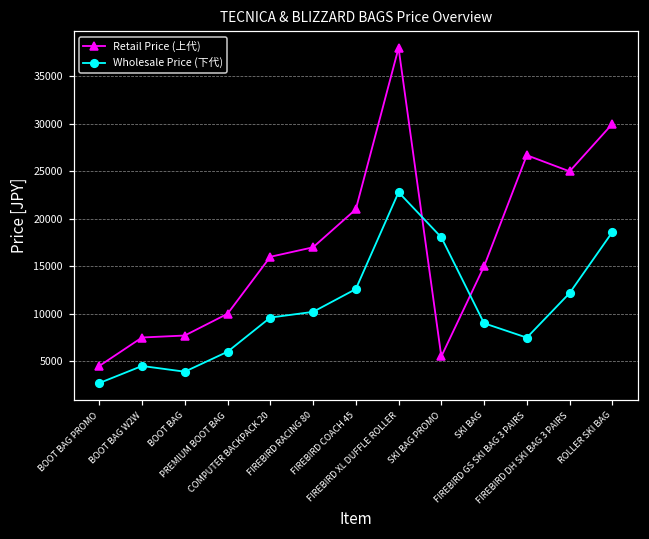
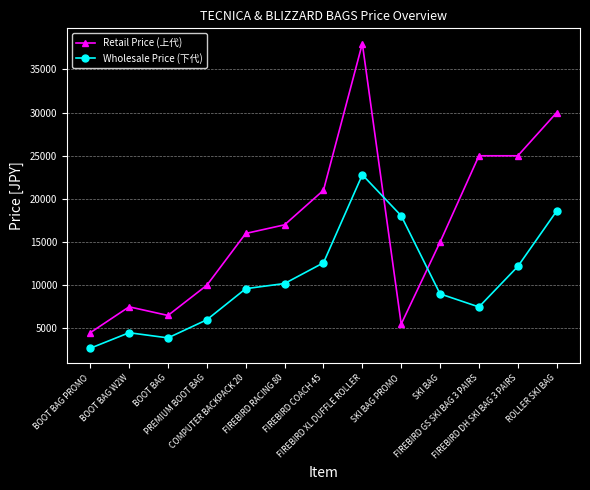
Retail Price (上代), BOOT BAG: 8000 -> 7000
Retail Price (上代), FIREBIRD GS SKI BAG 3 PAIRS: 27000 -> 25000
